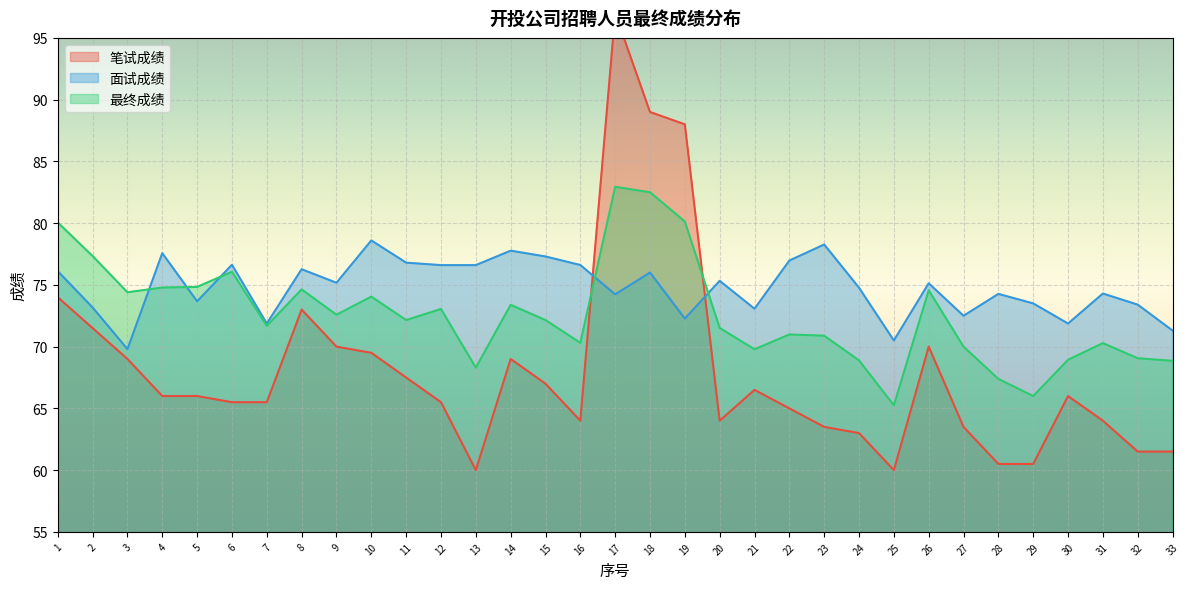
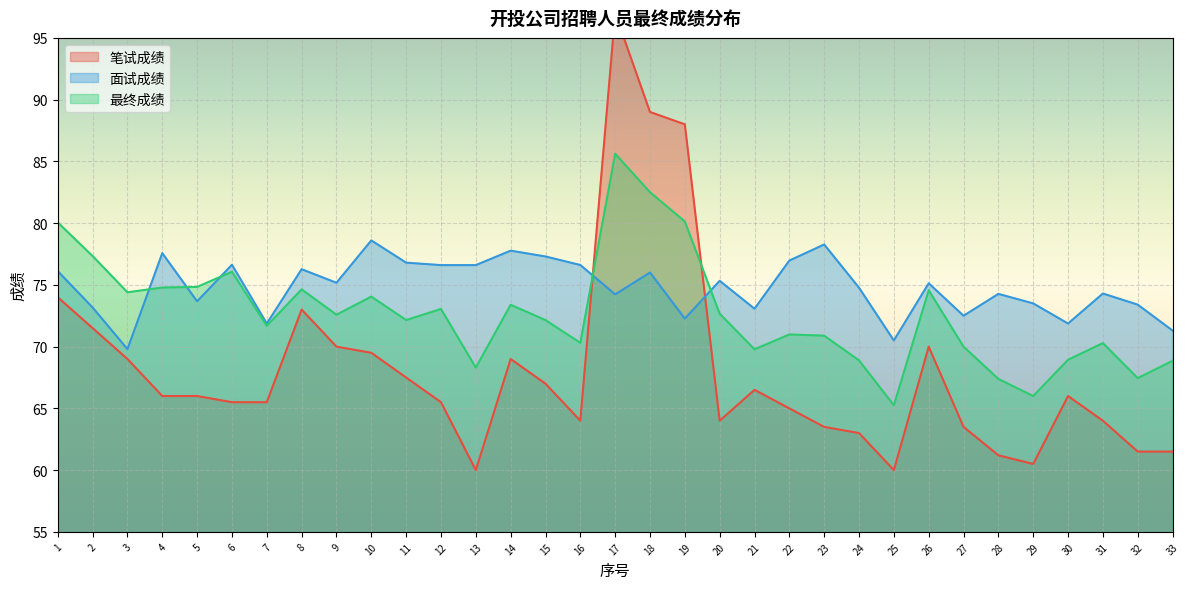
最终成绩, 17: 82.9 -> 85.6
最终成绩, 20: 71.5 -> 72.7
笔试成绩, 28: 60.5 -> 61.2
最终成绩, 32: 69.1 -> 67.5
